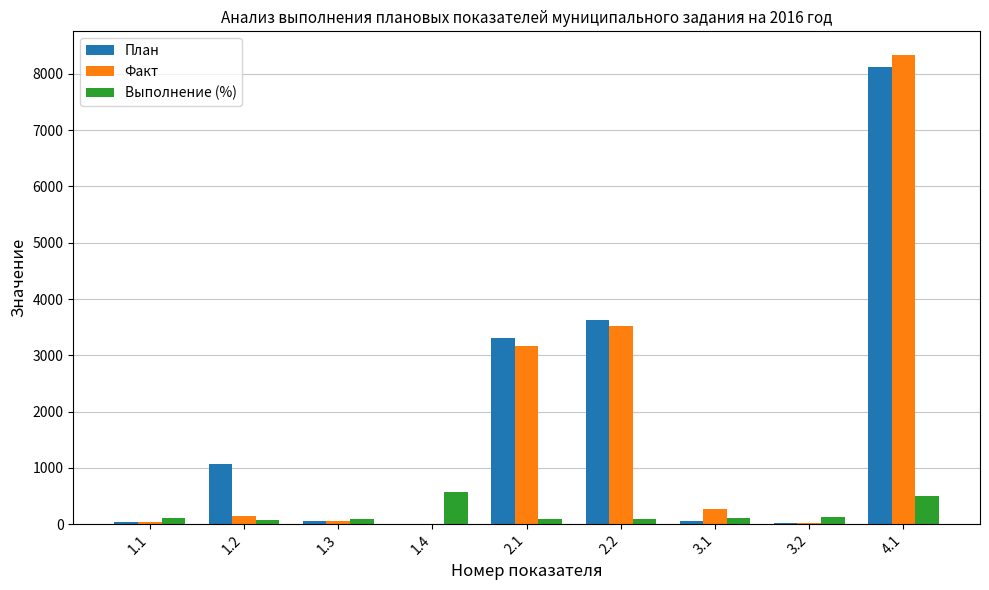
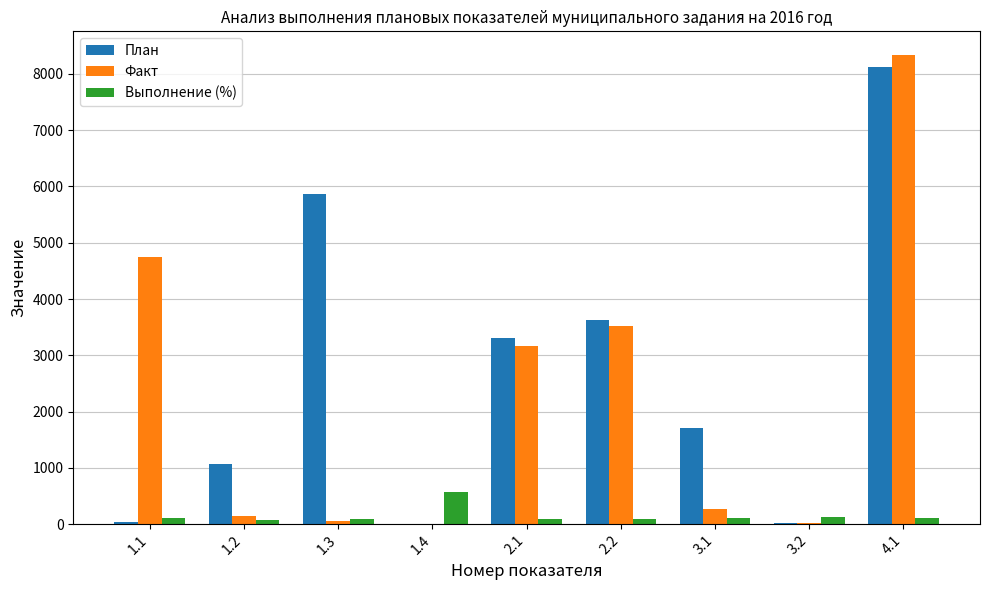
Факт, 1.1: 0 -> 4700
План, 1.3: 100 -> 5900
План, 3.1: 100 -> 1700
Выполнение (%), 4.1: 500 -> 100
